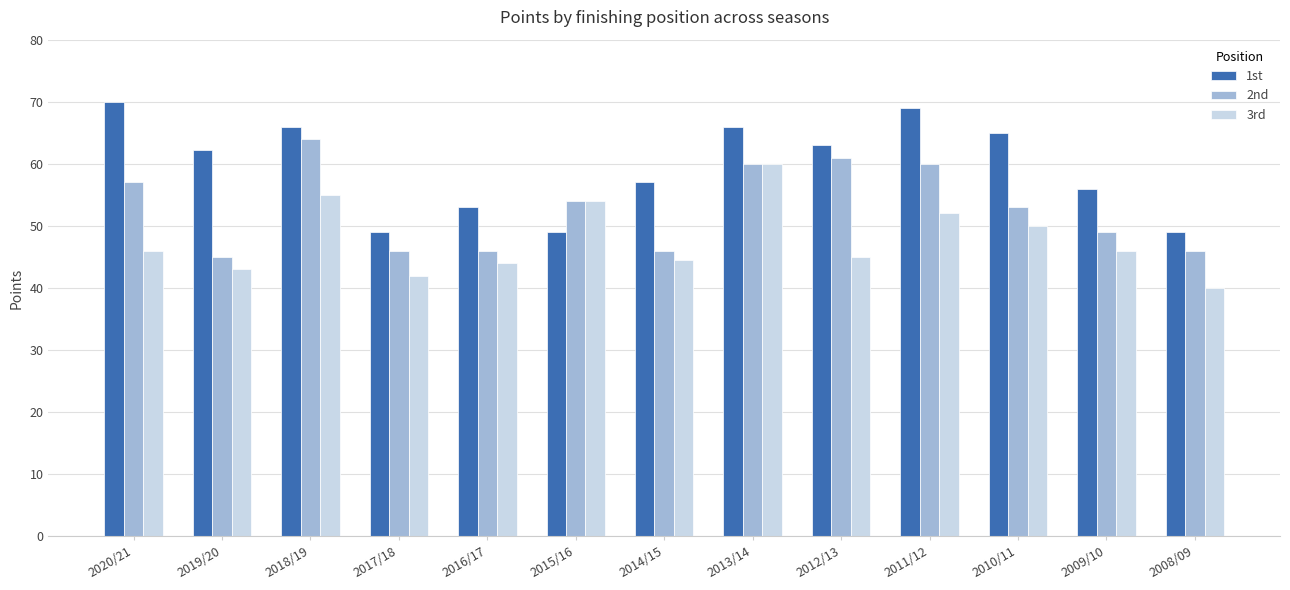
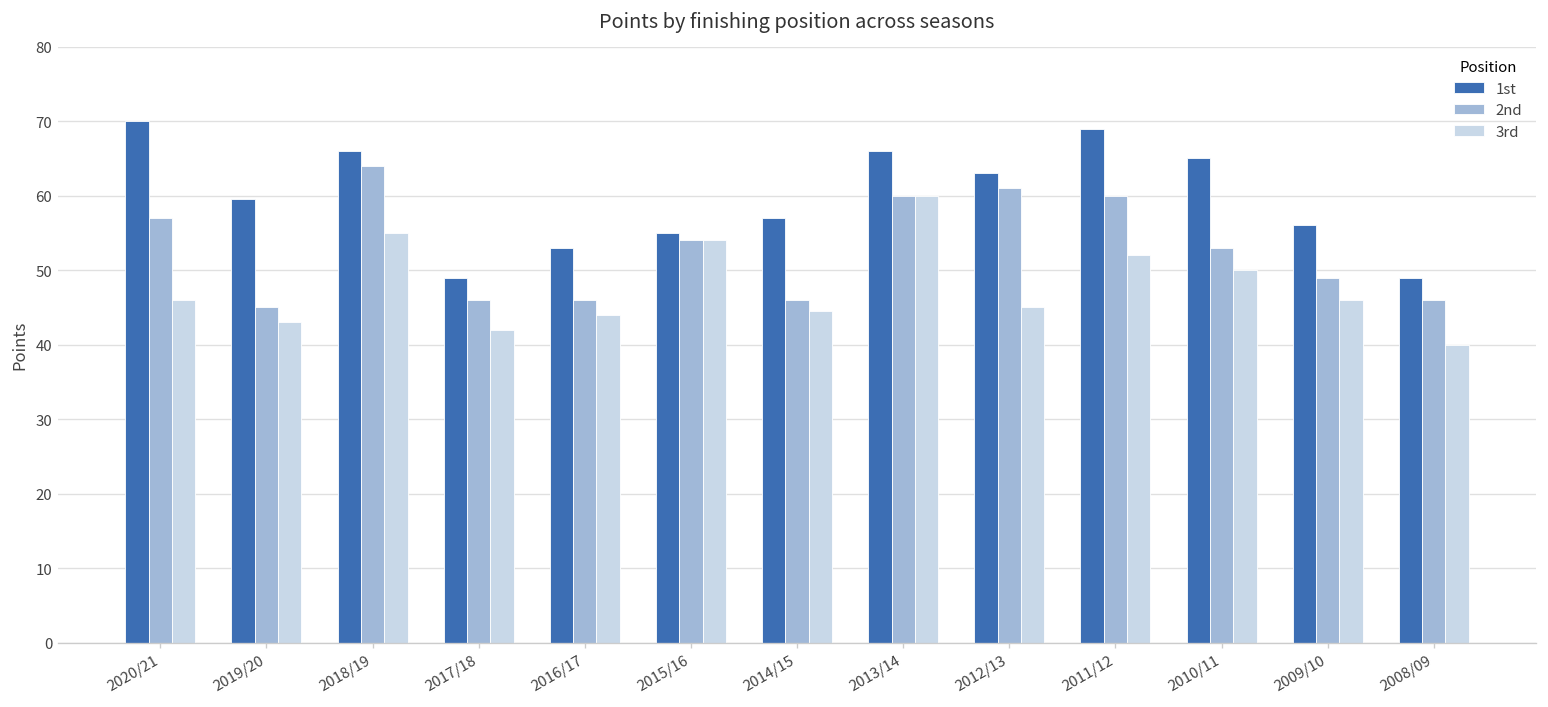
1st, 2019/20: 62 -> 60
1st, 2015/16: 49 -> 55
